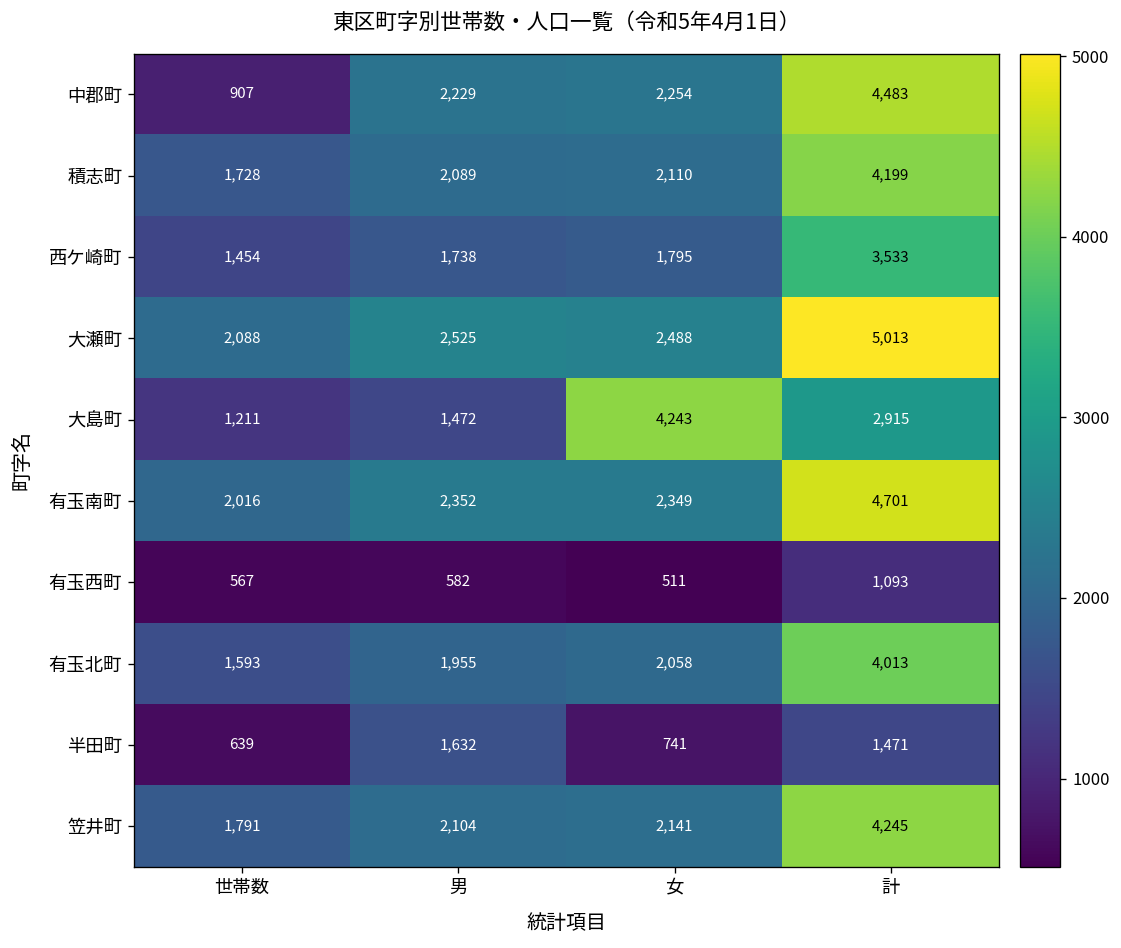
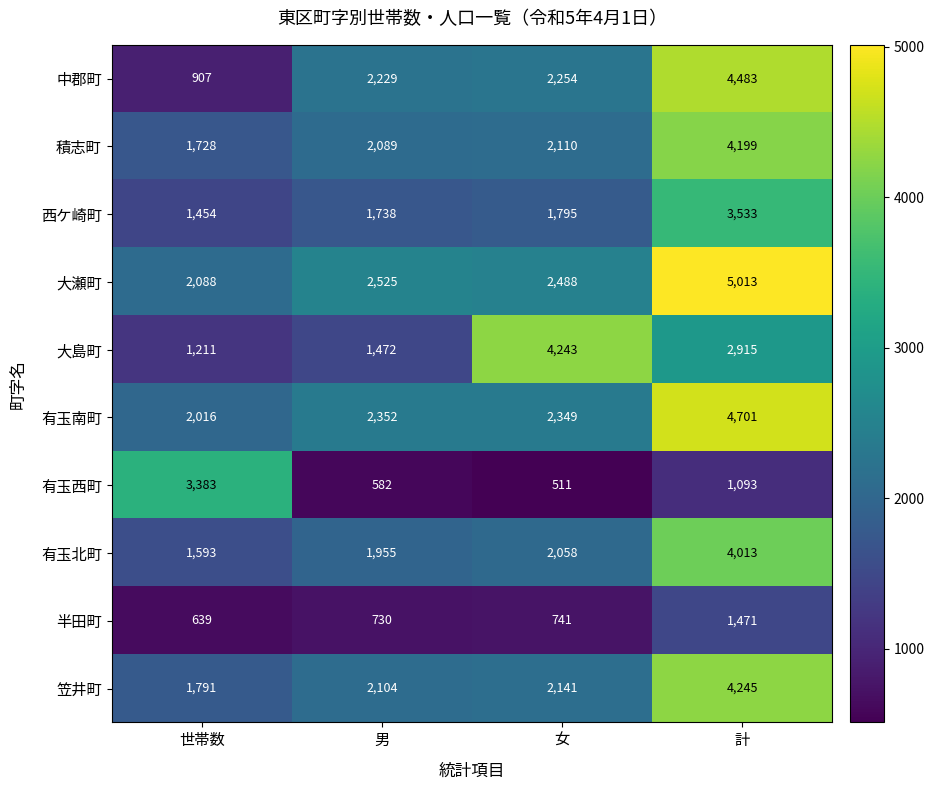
有玉西町, 世帯数: 567 -> 3,383
半田町, 男: 1,632 -> 730
